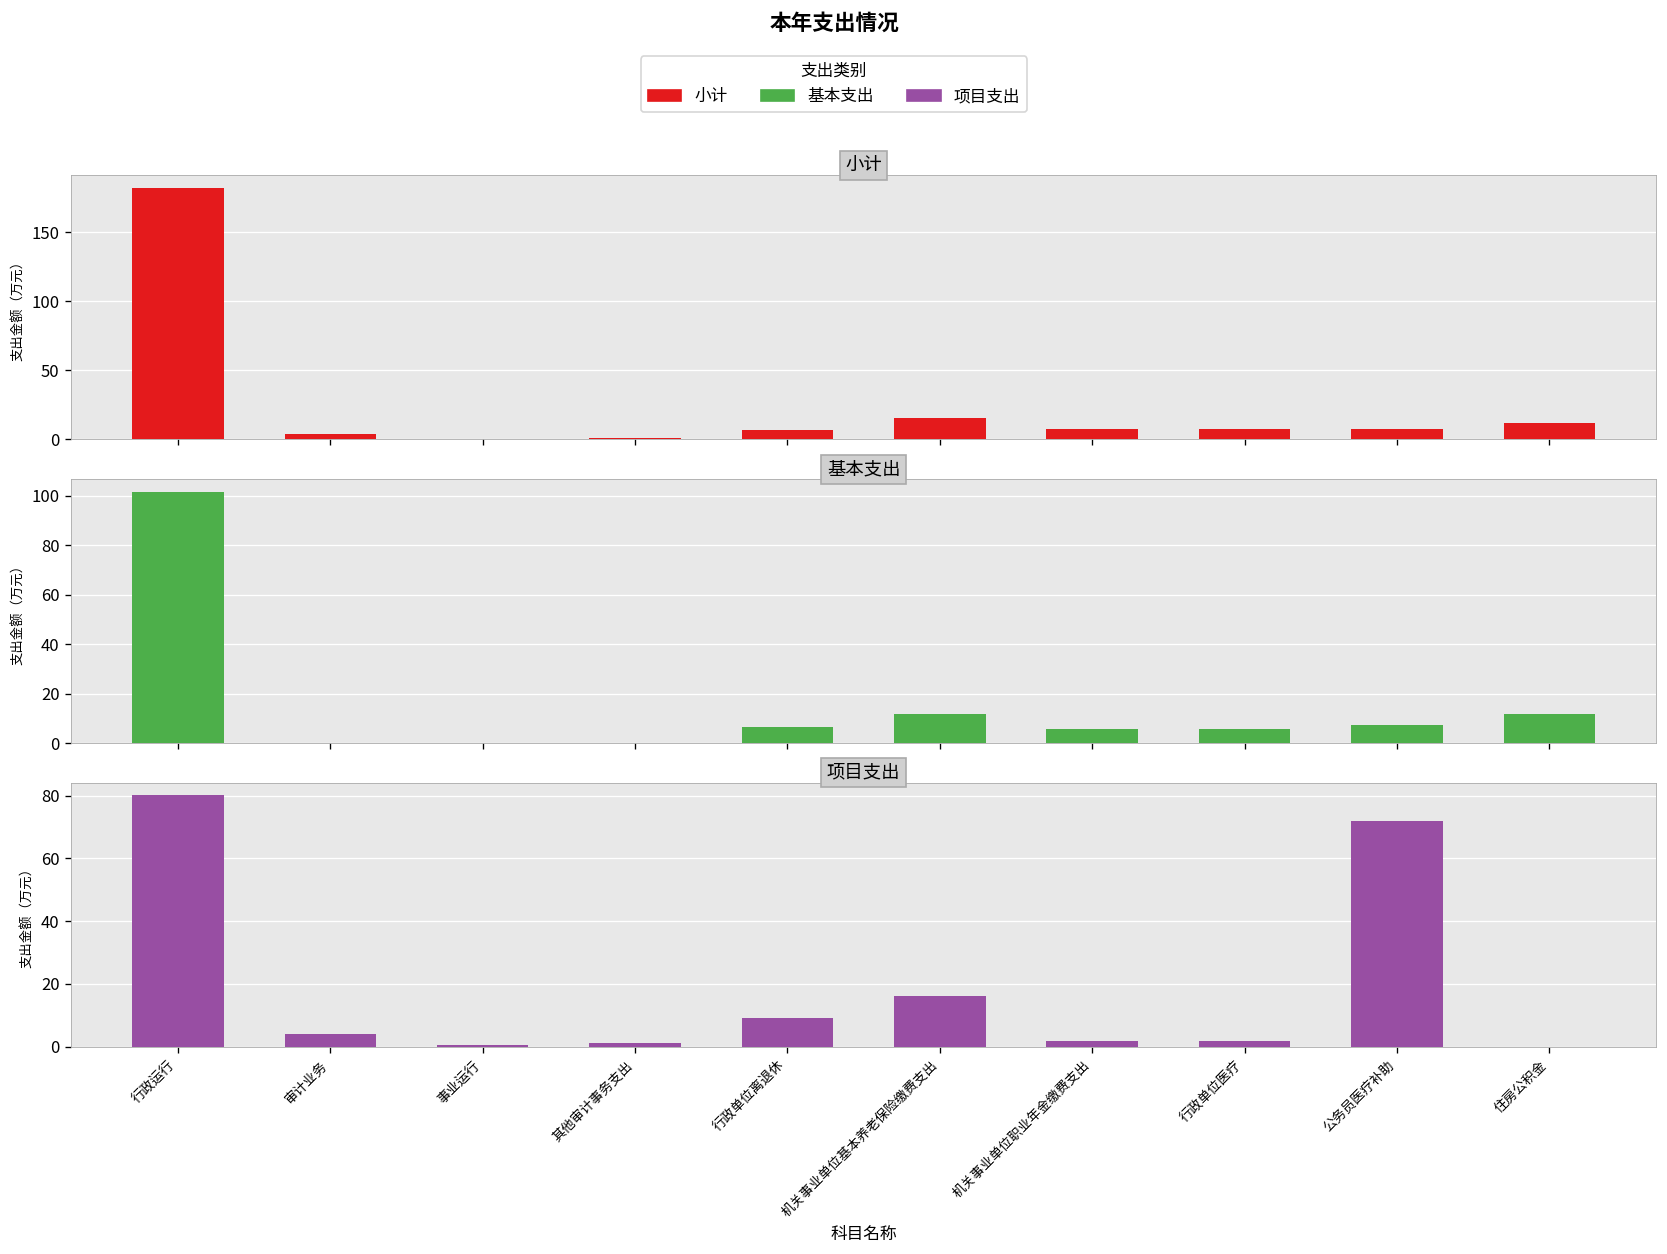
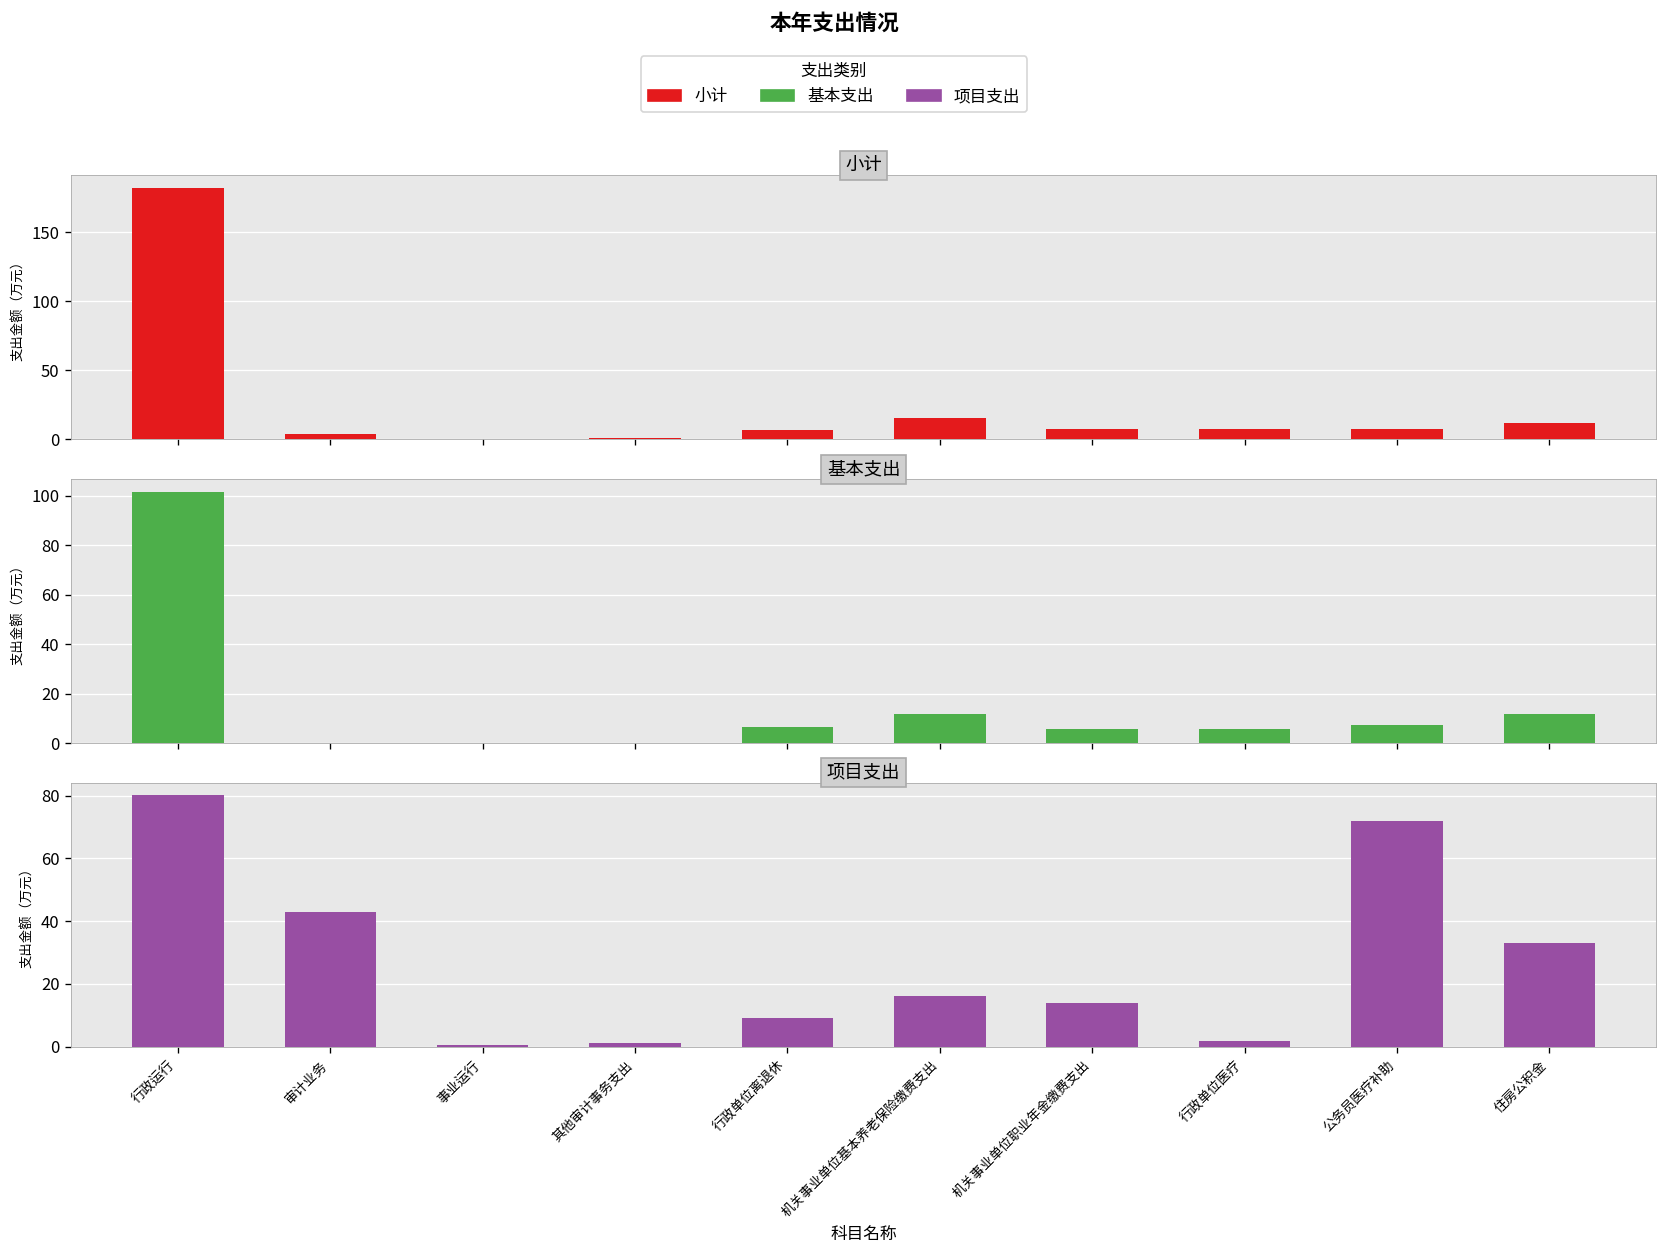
项目支出, 审计业务: 4 -> 43
项目支出, 机关事业单位职业年金缴费支出: 2 -> 14
项目支出, 住房公积金: 0 -> 33
